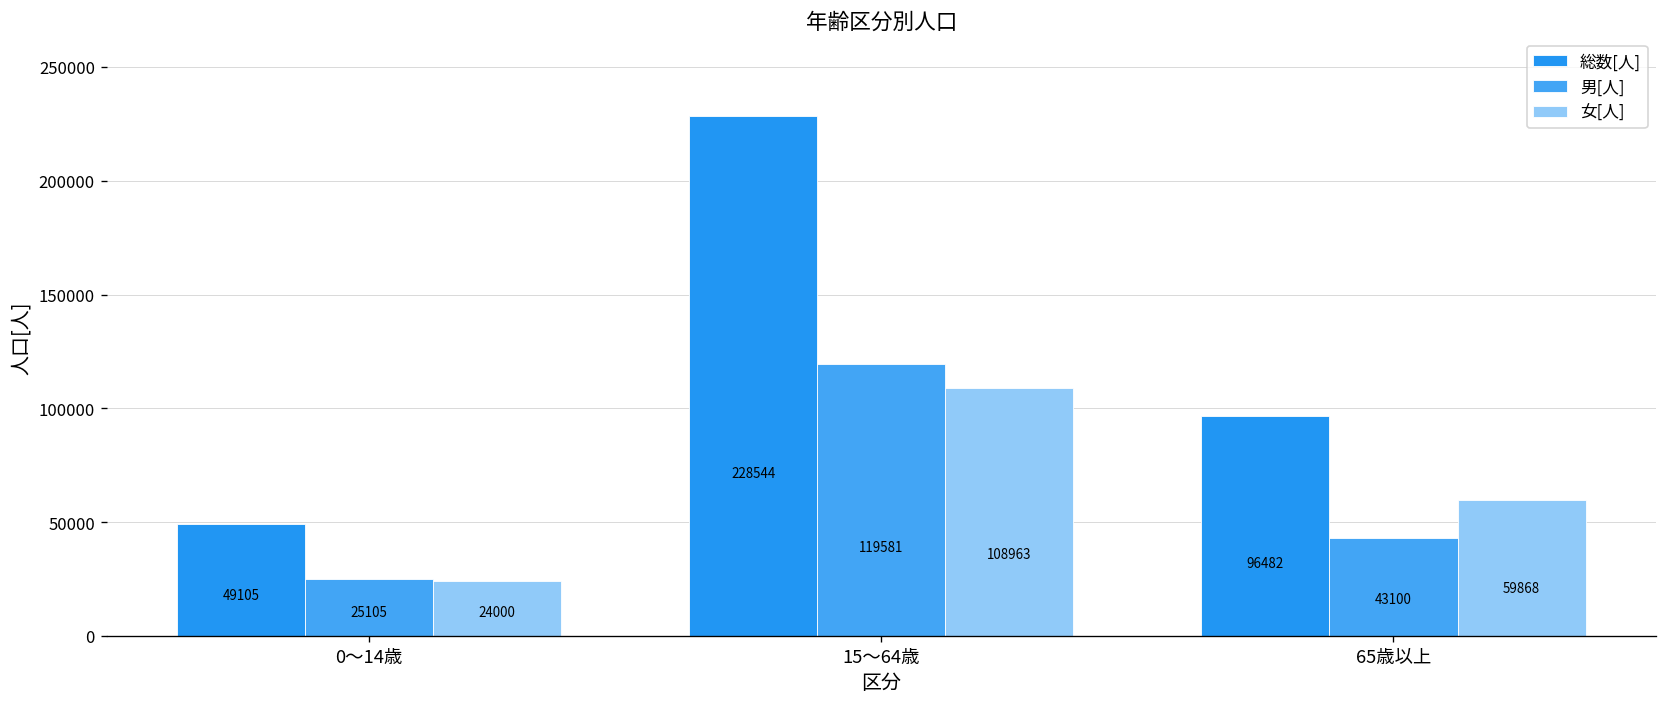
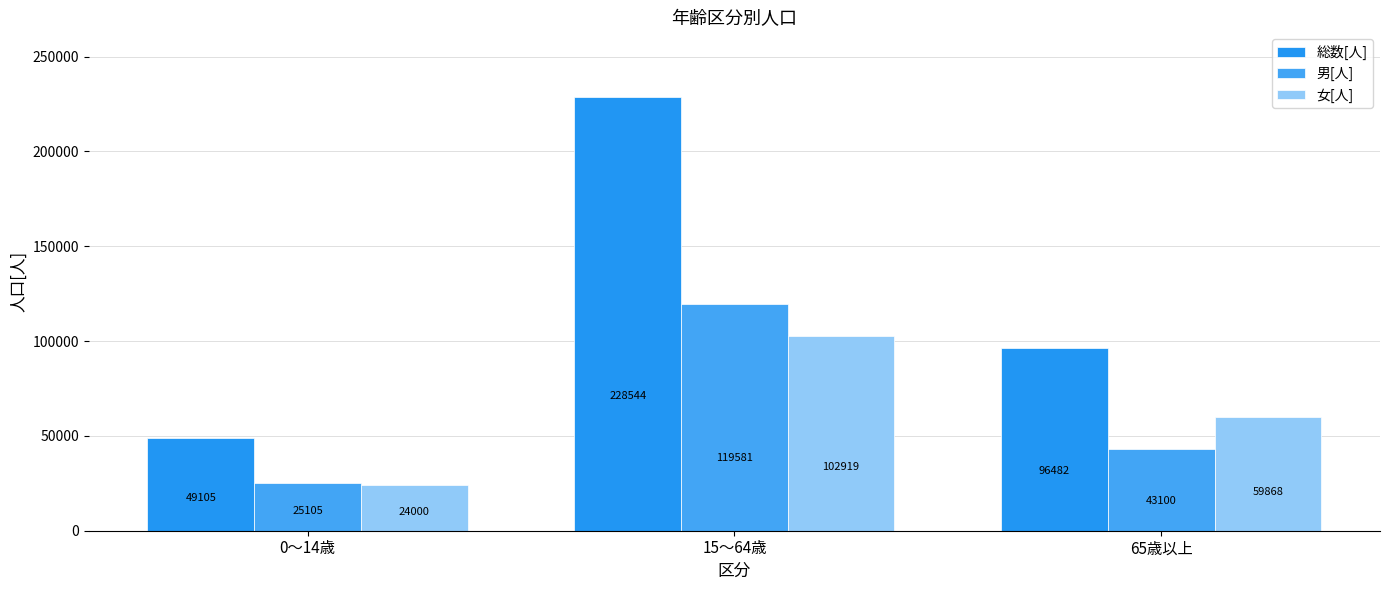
女[人], 15～64歳: 108963 -> 102919
